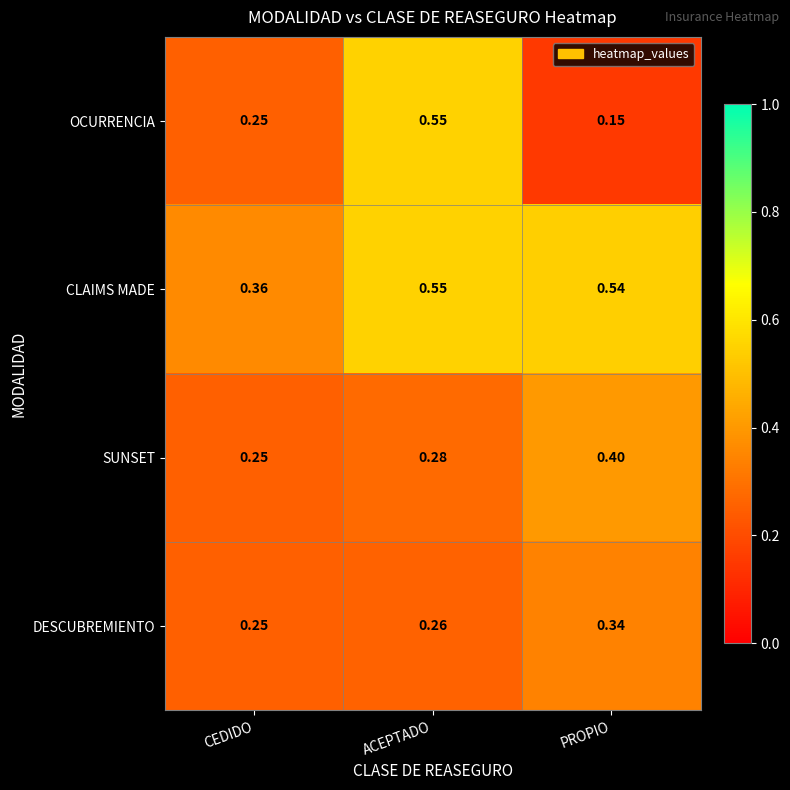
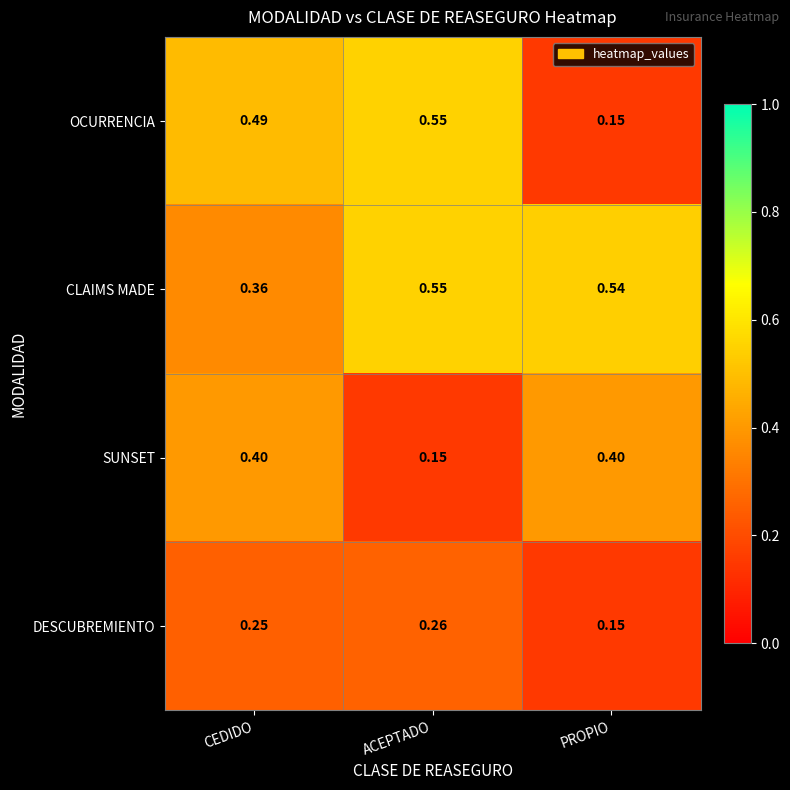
OCURRENCIA, CEDIDO: 0.25 -> 0.49
SUNSET, CEDIDO: 0.25 -> 0.40
SUNSET, ACEPTADO: 0.28 -> 0.15
DESCUBREMIENTO, PROPIO: 0.34 -> 0.15
